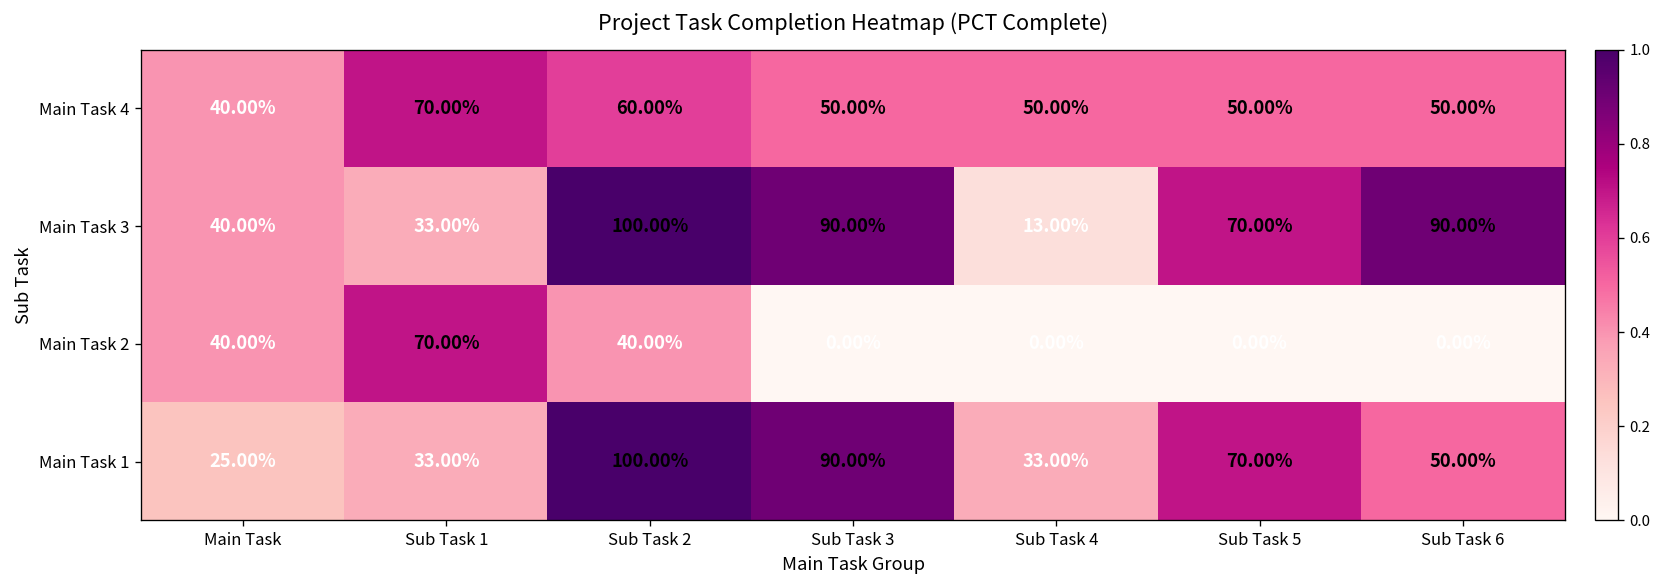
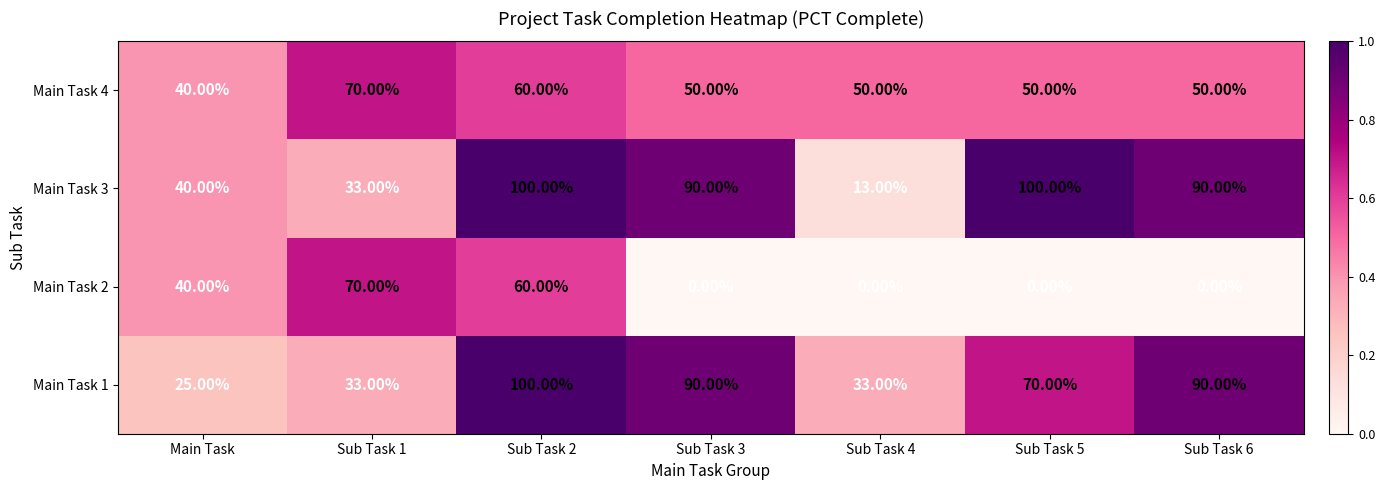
Main Task 3, Sub Task 5: 70.00% -> 100.00%
Main Task 2, Sub Task 2: 40.00% -> 60.00%
Main Task 1, Sub Task 6: 50.00% -> 90.00%
